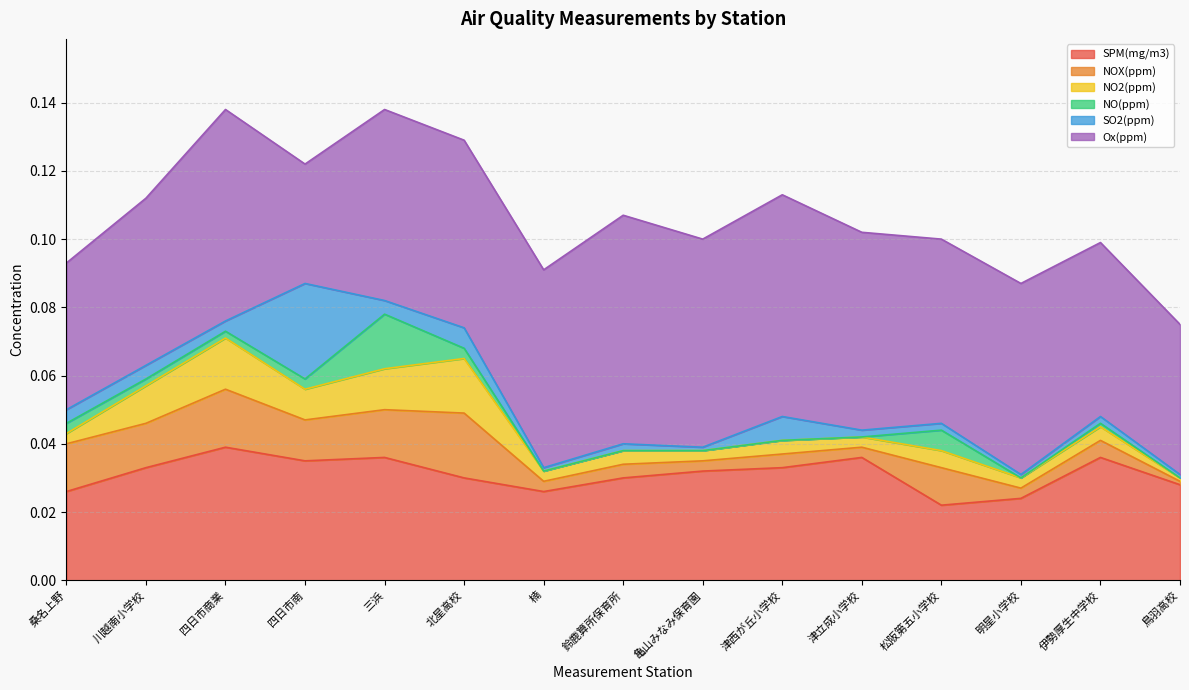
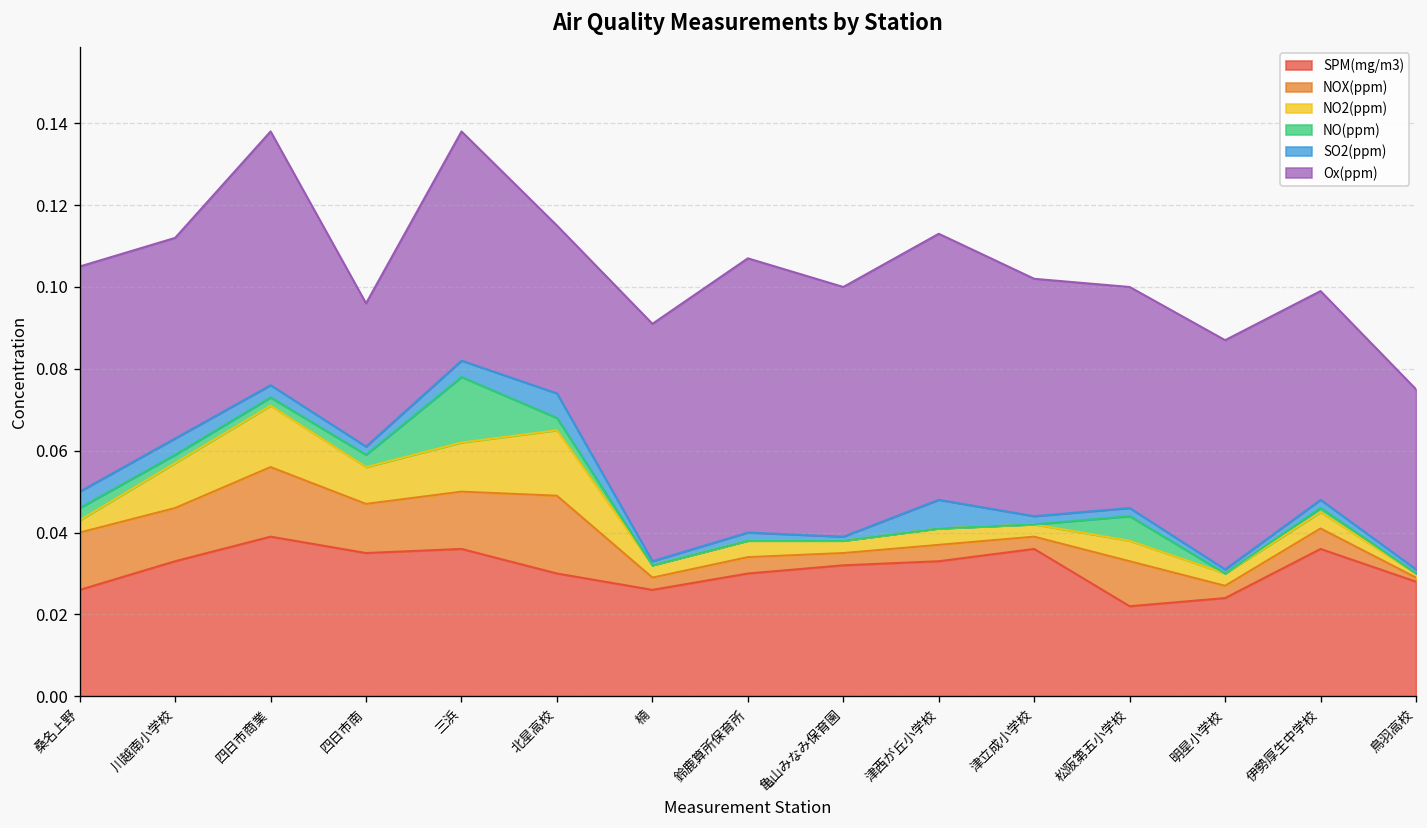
Ox(ppm), 桑名上野: 0.043 -> 0.055
SO2(ppm), 四日市南: 0.028 -> 0.002
Ox(ppm), 北星高校: 0.055 -> 0.041
